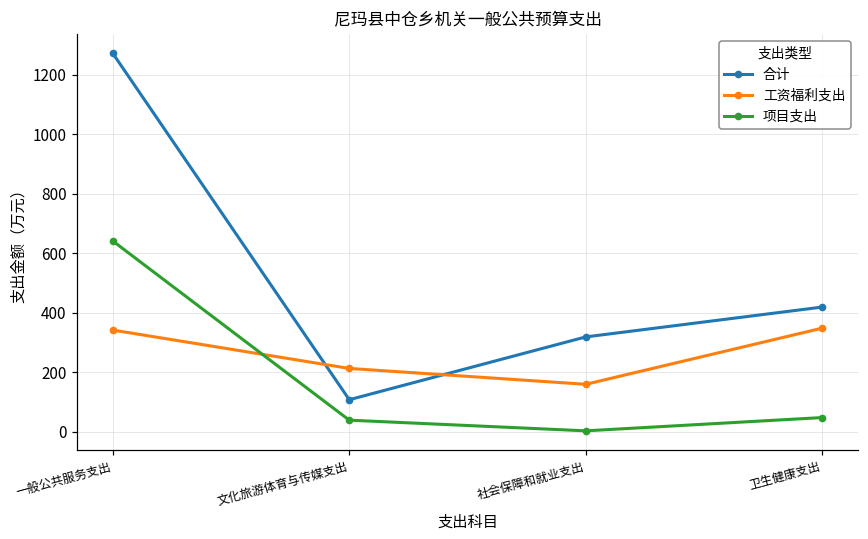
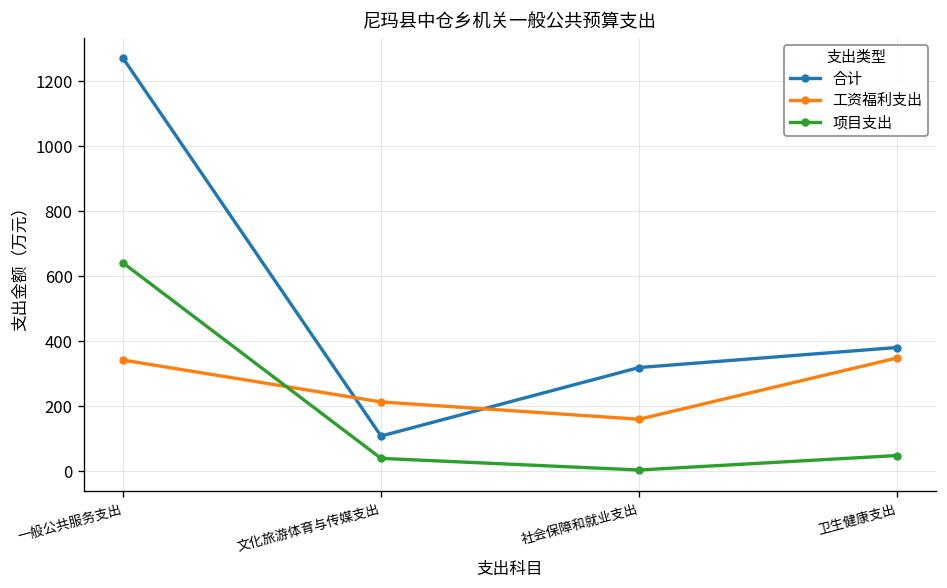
合计, 卫生健康支出: 420 -> 380
